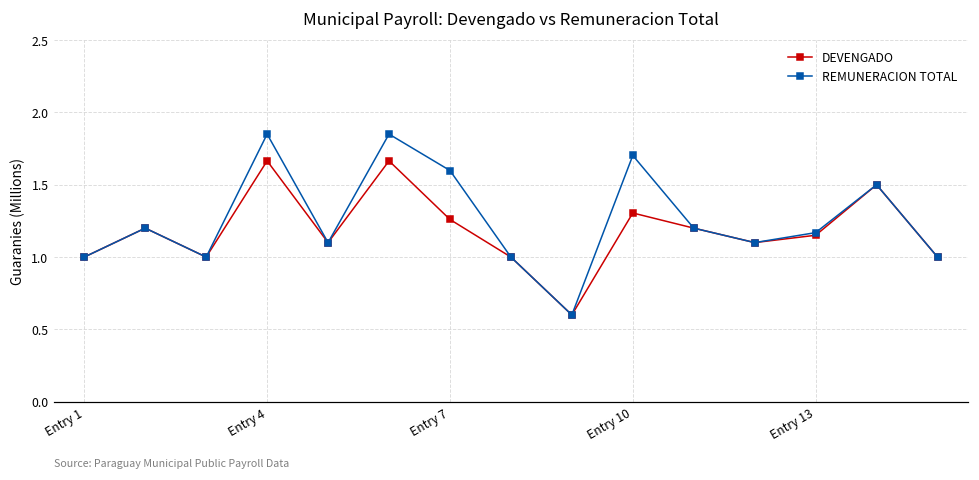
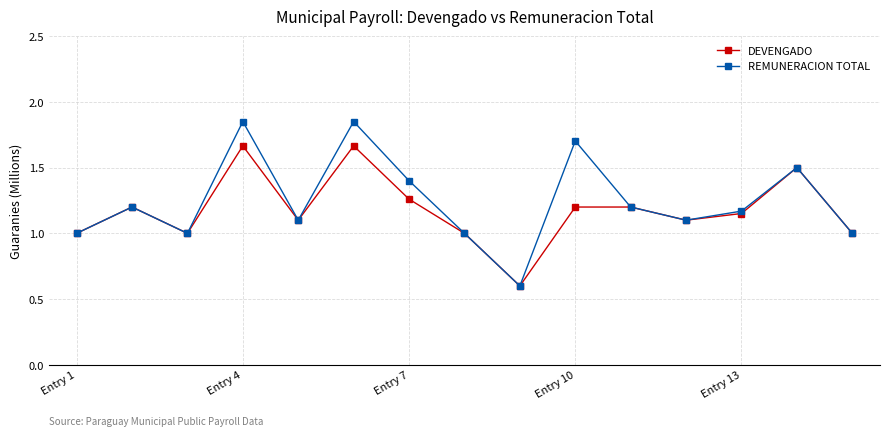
REMUNERACION TOTAL, Entry 7: 1.60 -> 1.40
DEVENGADO, Entry 10: 1.30 -> 1.20
